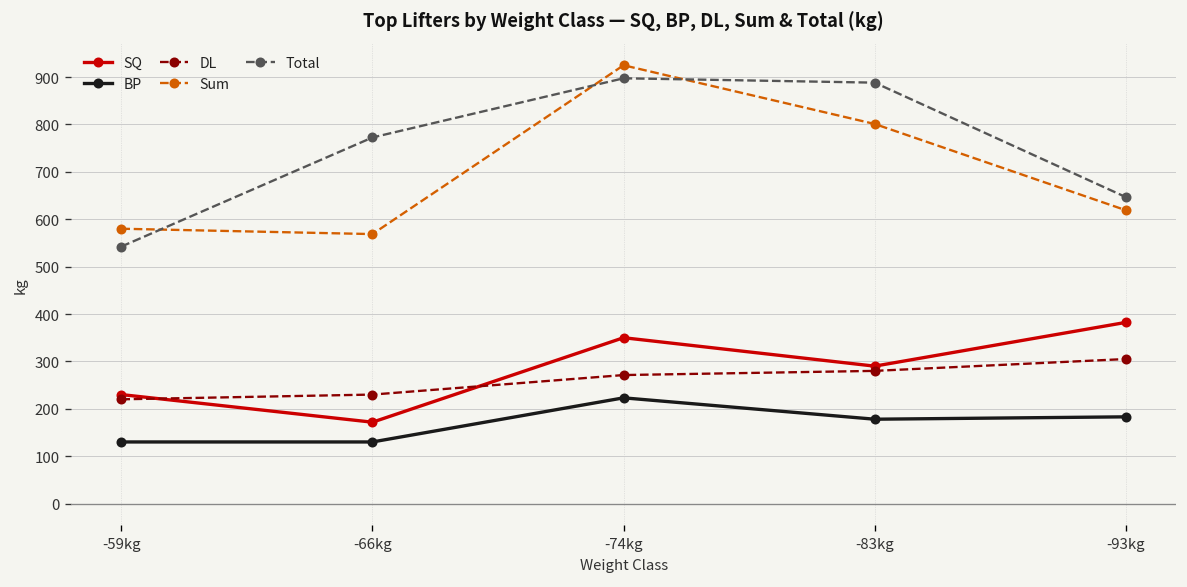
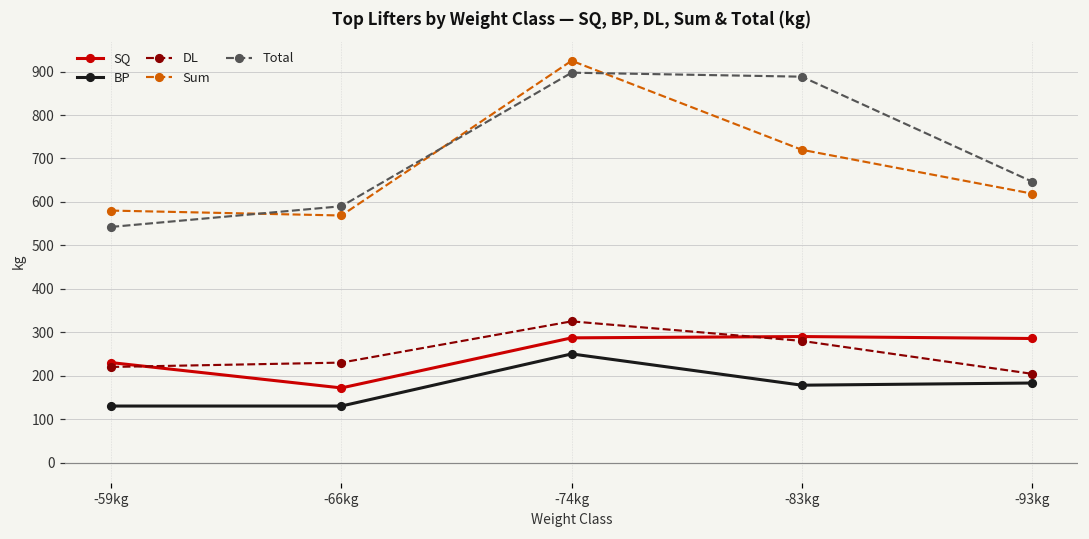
Total, -66kg: 770 -> 590
SQ, -74kg: 350 -> 290
BP, -74kg: 220 -> 250
DL, -74kg: 270 -> 330
Sum, -83kg: 800 -> 720
SQ, -93kg: 380 -> 290
DL, -93kg: 310 -> 200
